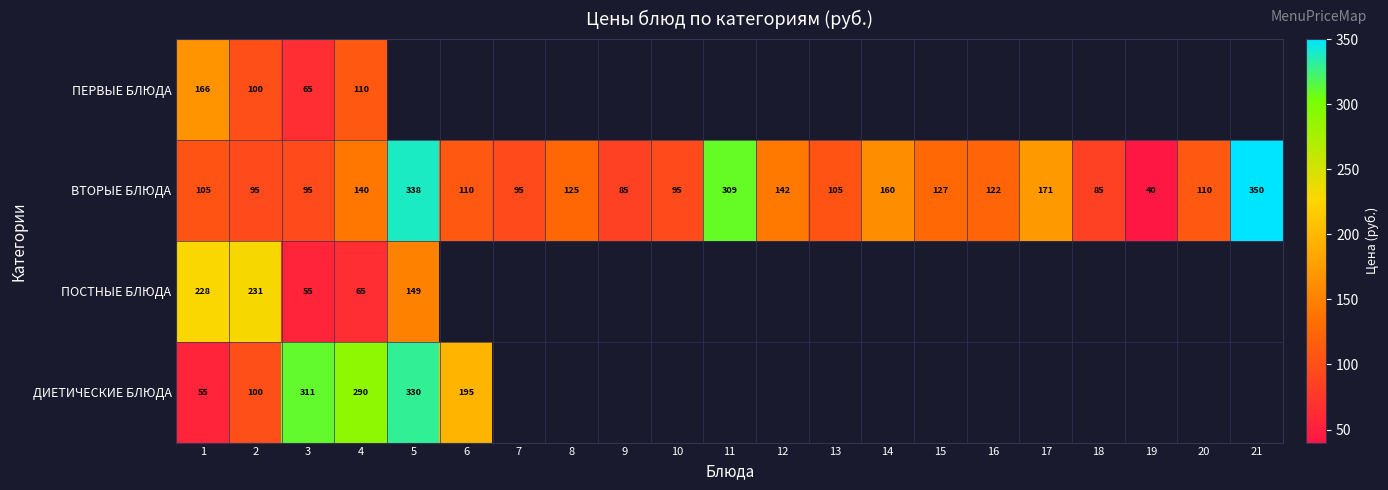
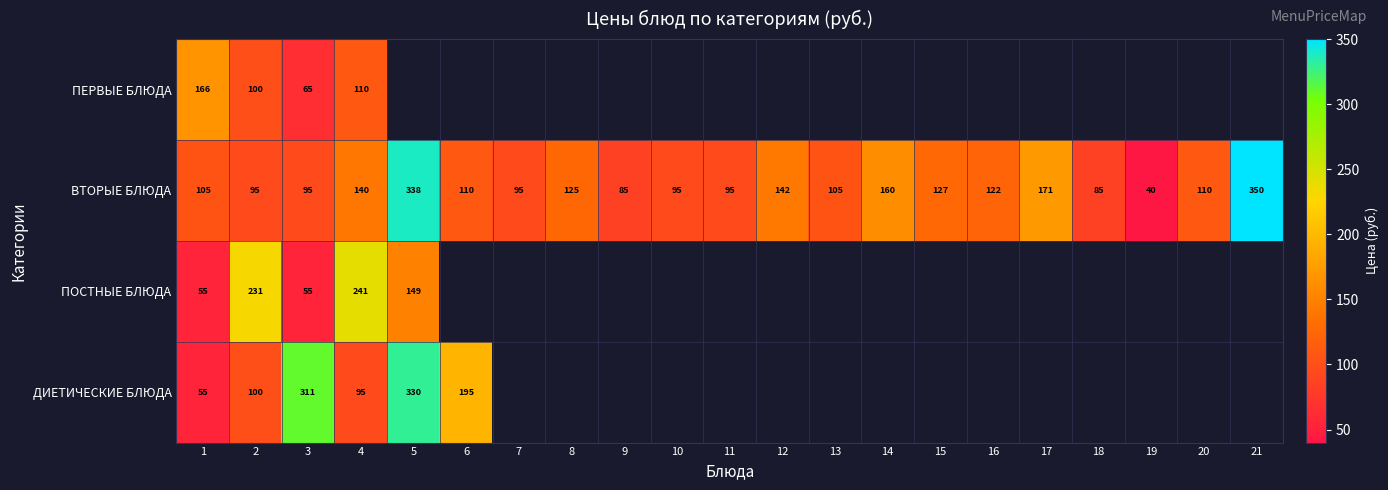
ВТОРЫЕ БЛЮДА, 11: 309 -> 95
ПОСТНЫЕ БЛЮДА, 1: 228 -> 55
ПОСТНЫЕ БЛЮДА, 4: 65 -> 241
ДИЕТИЧЕСКИЕ БЛЮДА, 4: 290 -> 95
